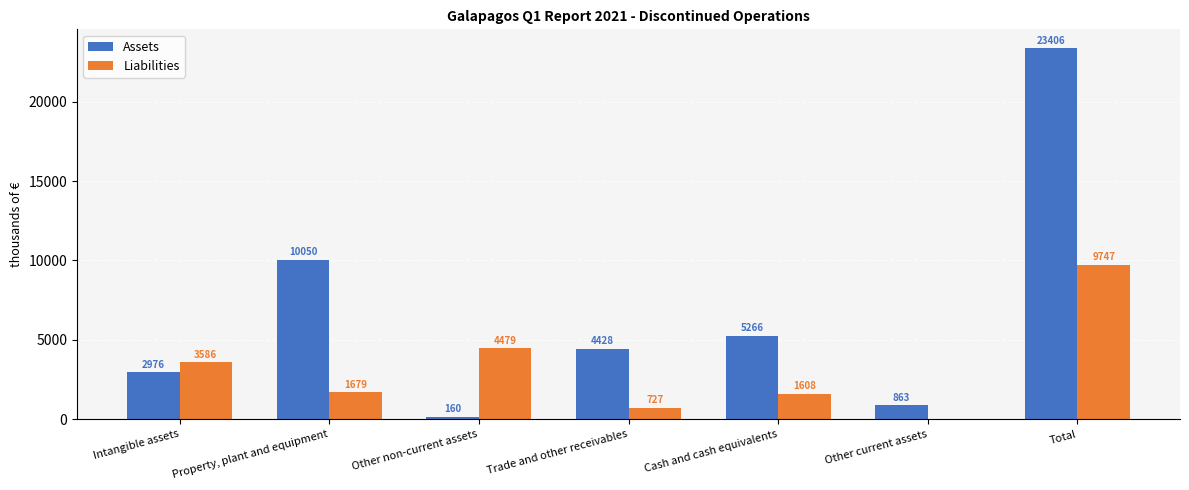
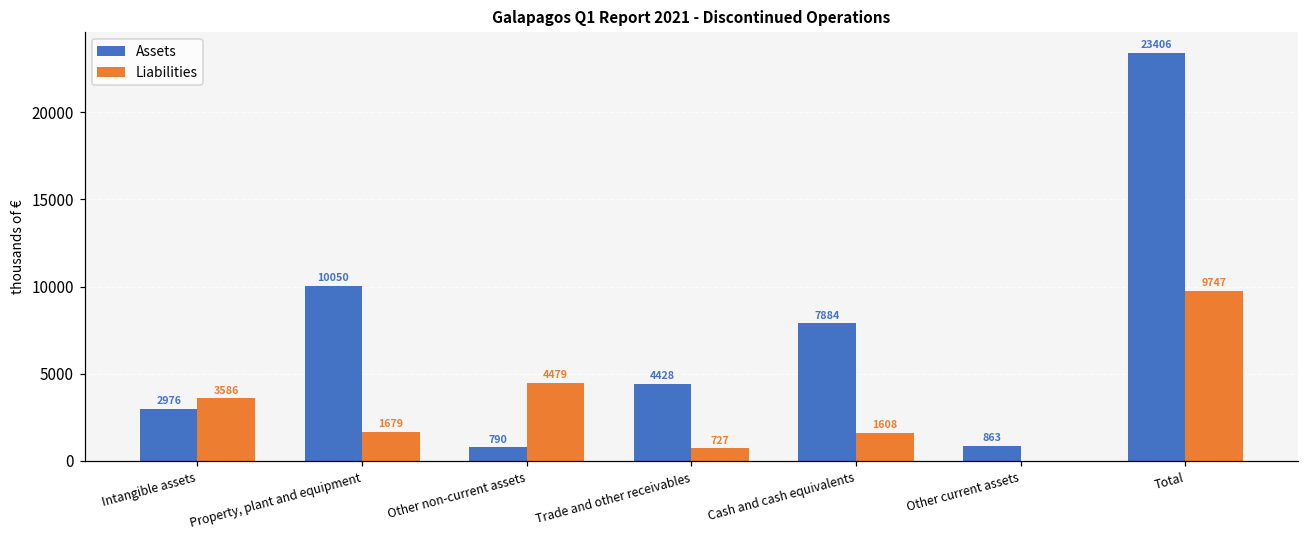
Assets, Other non-current assets: 160 -> 790
Assets, Cash and cash equivalents: 5266 -> 7884
